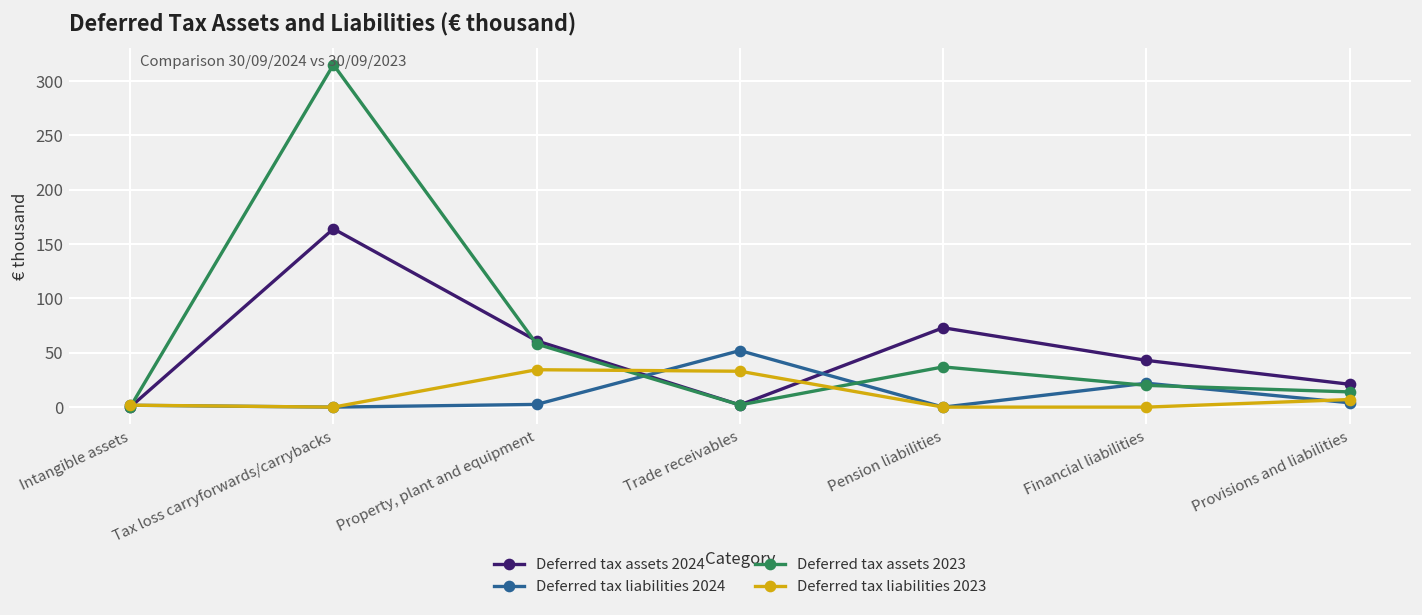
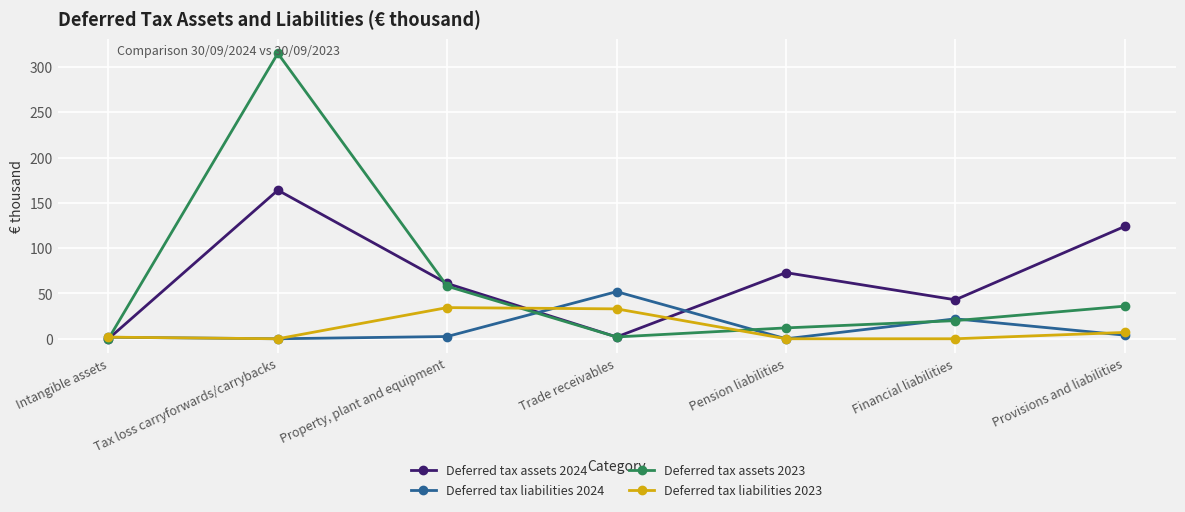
Deferred tax assets 2023, Pension liabilities: 40 -> 10
Deferred tax assets 2024, Provisions and liabilities: 20 -> 120
Deferred tax assets 2023, Provisions and liabilities: 10 -> 40
